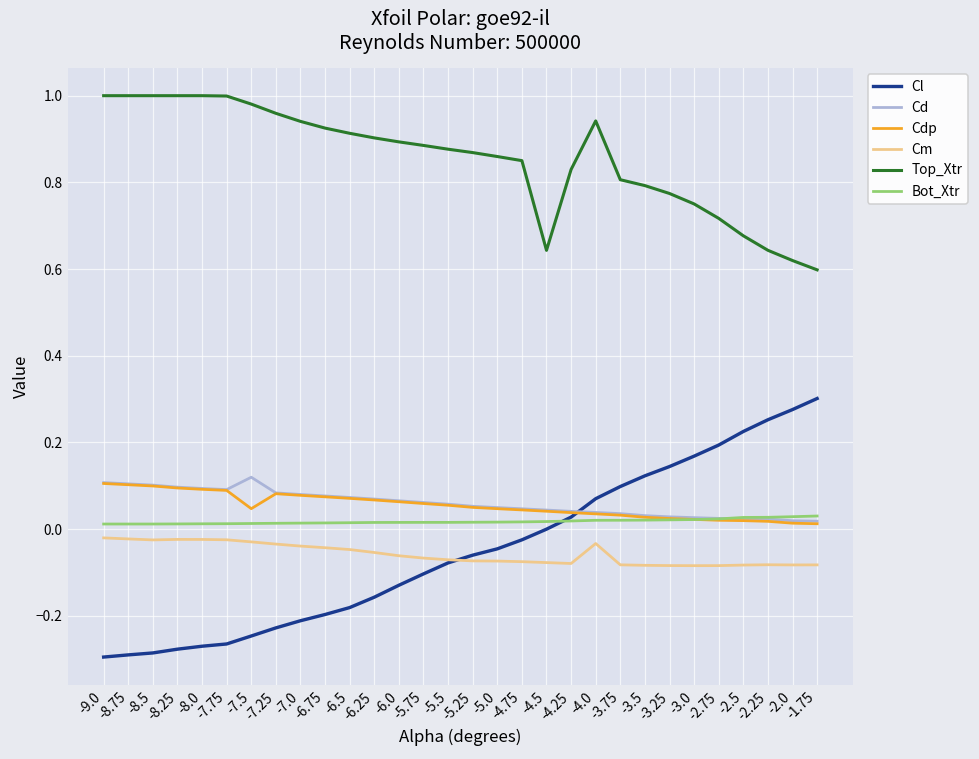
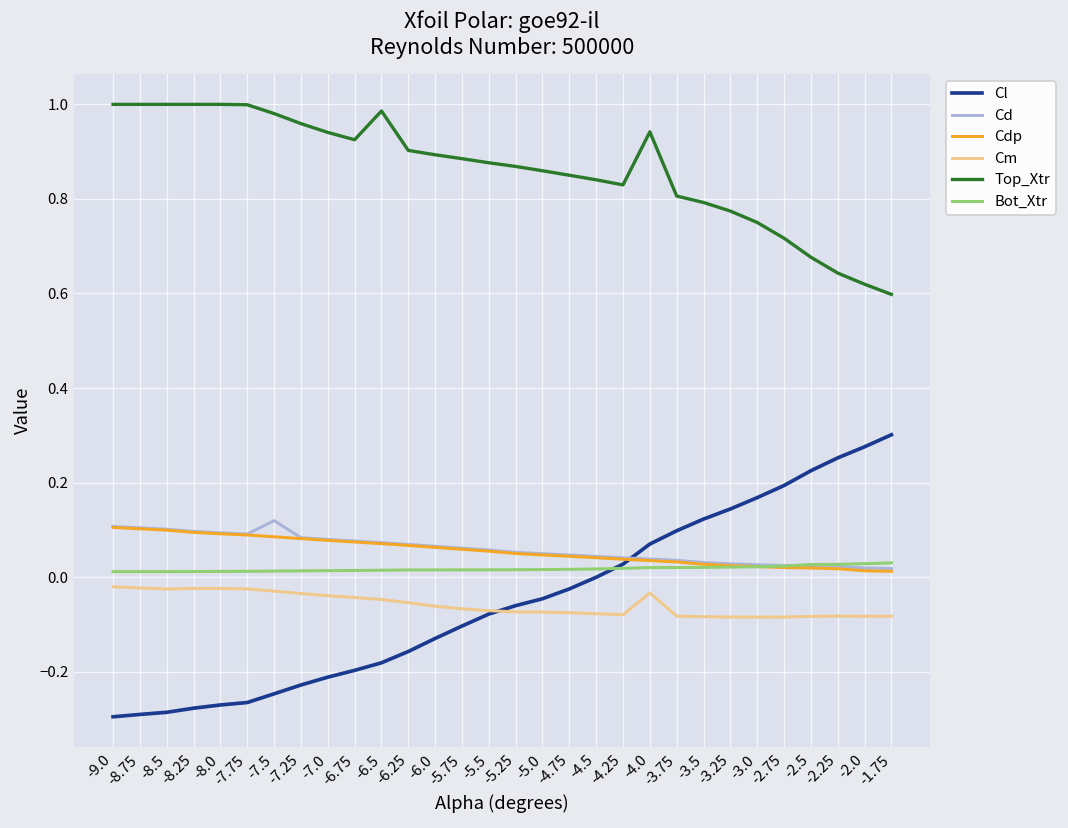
Cdp, -7.5: 0.05 -> 0.09
Top_Xtr, -6.5: 0.91 -> 0.99
Top_Xtr, -4.5: 0.64 -> 0.84
